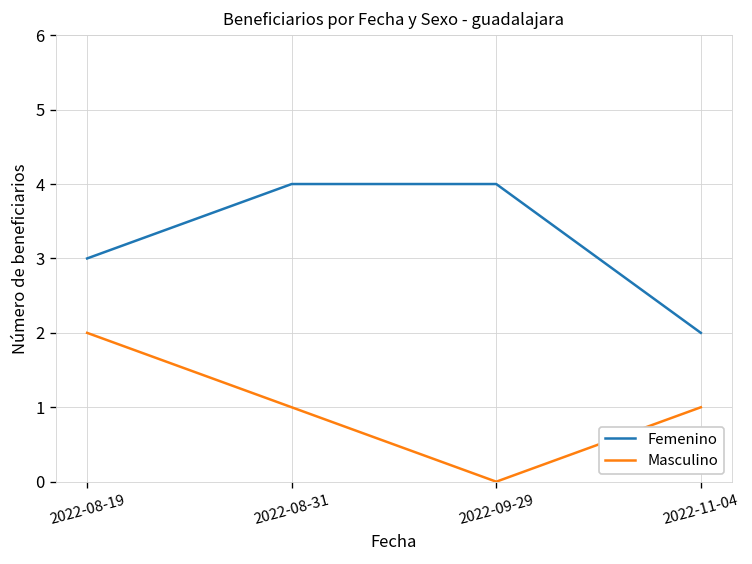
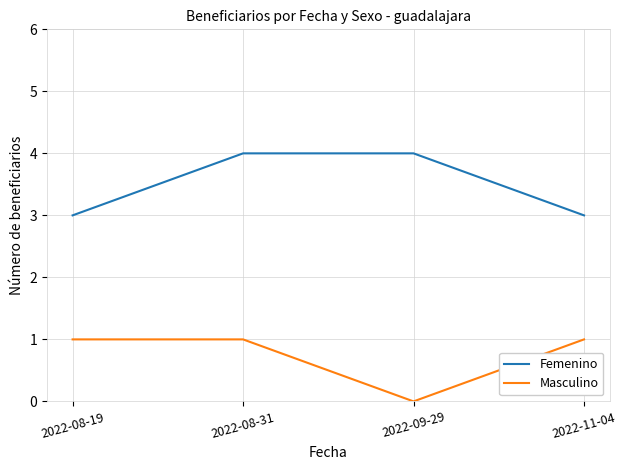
Masculino, 2022-08-19: 2 -> 1
Femenino, 2022-11-04: 2 -> 3
